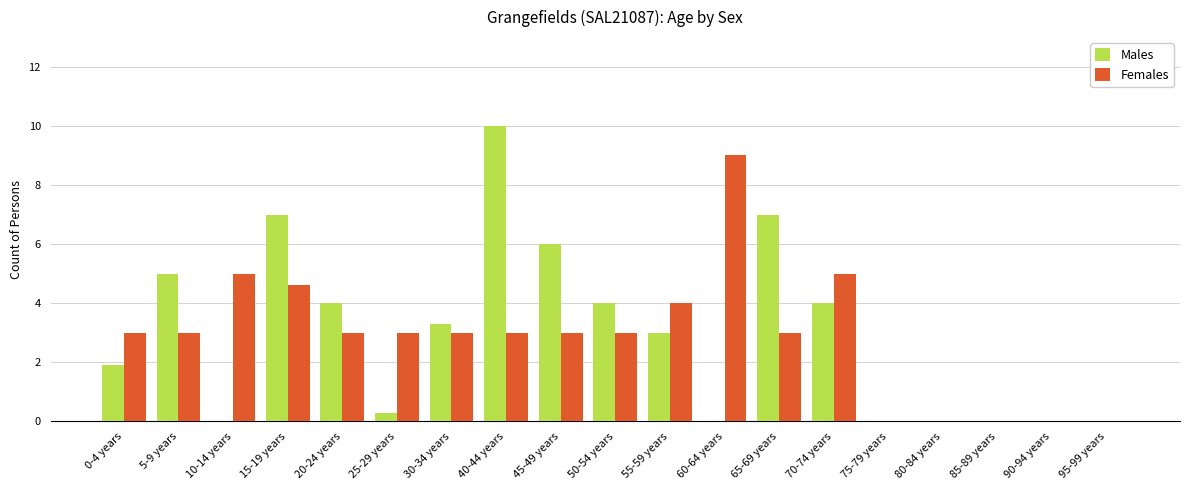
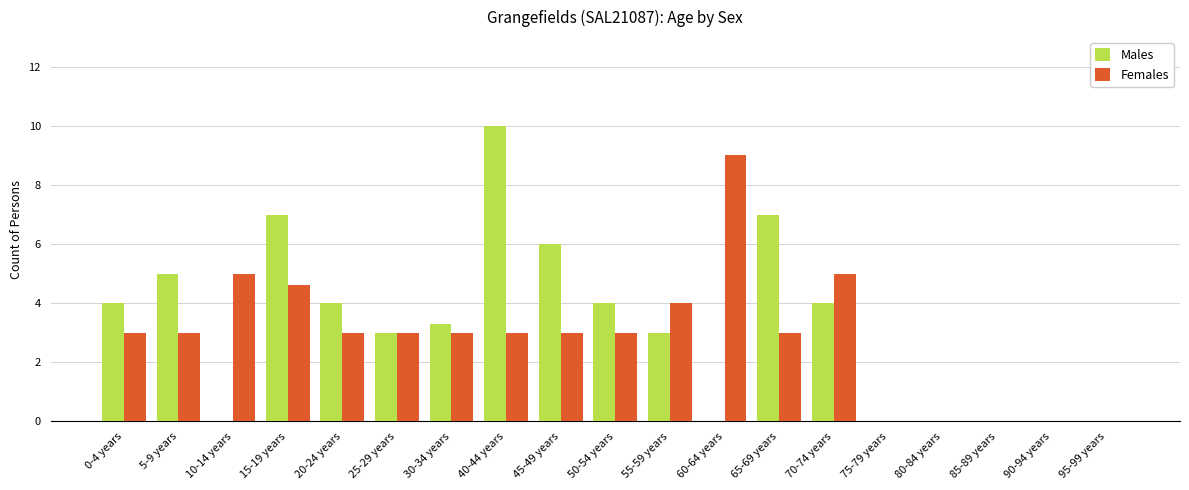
Males, 0-4 years: 1.9 -> 4.0
Males, 25-29 years: 0.3 -> 3.0
